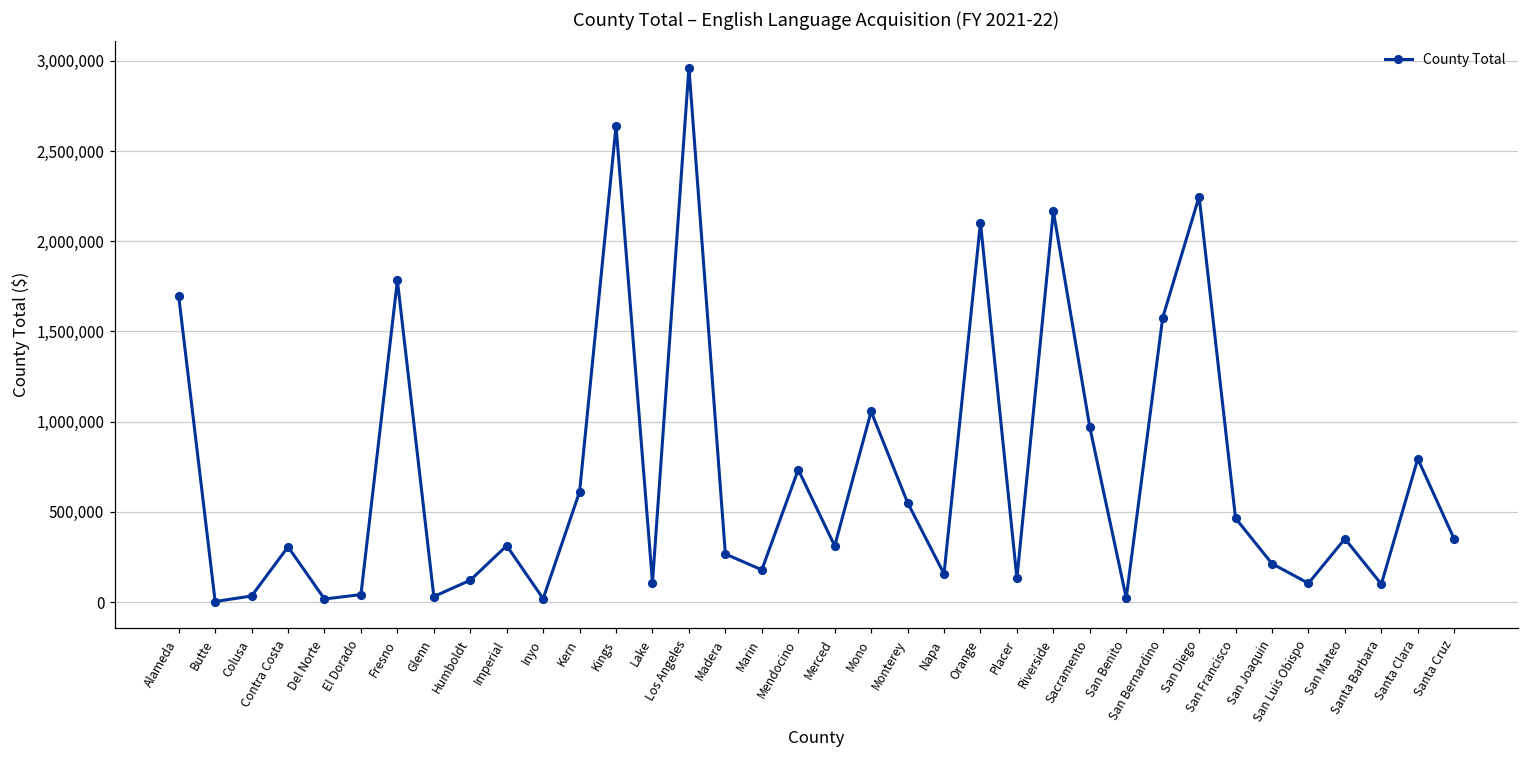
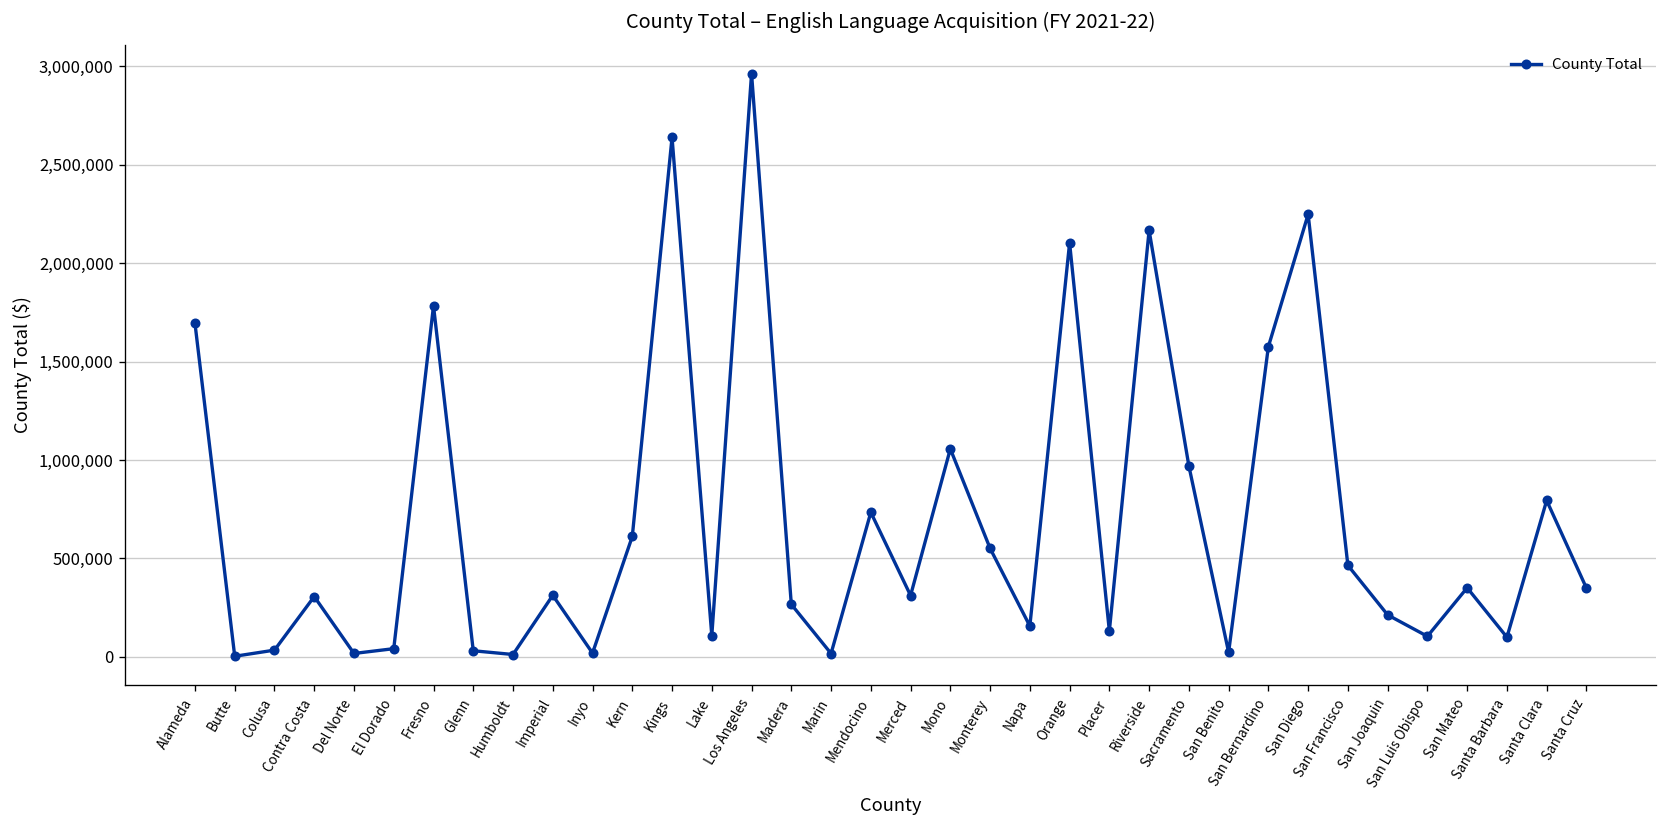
Humboldt: 120,000 -> 10,000
Marin: 180,000 -> 20,000
